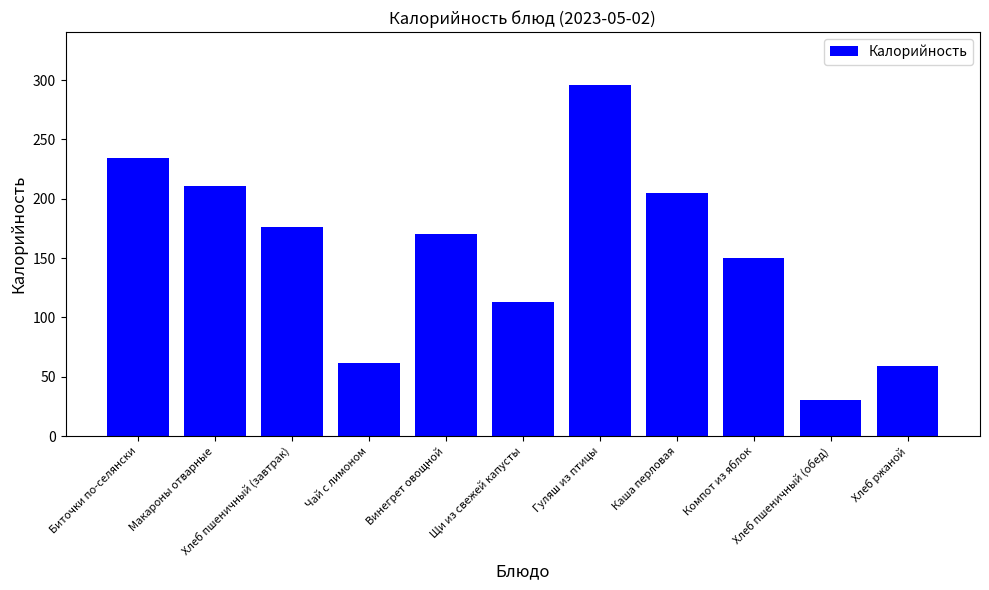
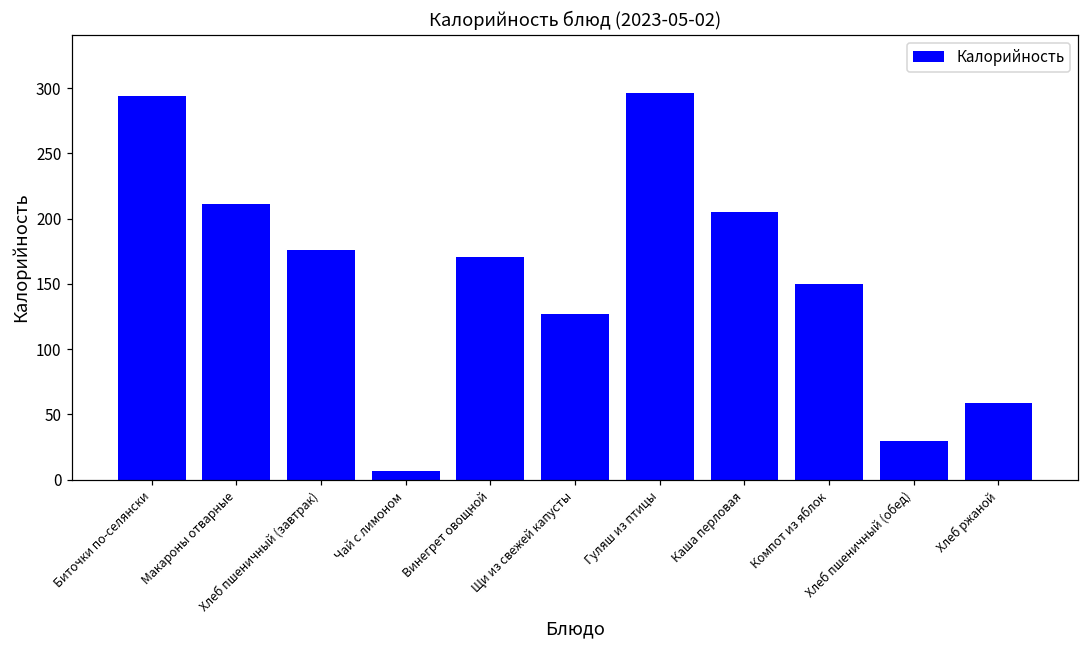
Биточки по-селянски: 234 -> 294
Чай с лимоном: 62 -> 7
Щи из свежей капусты: 113 -> 127
